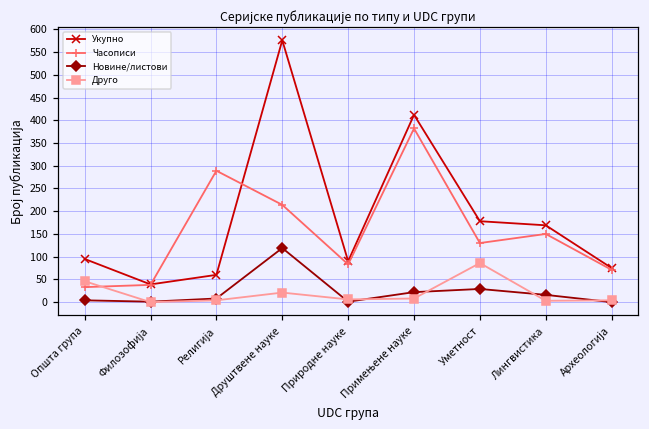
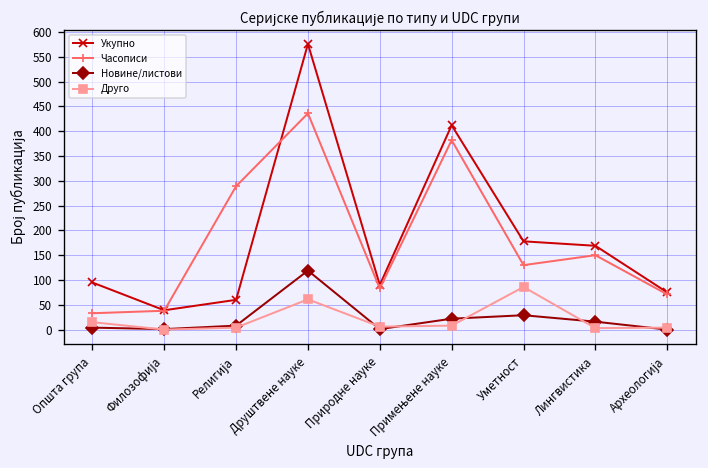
Друго, Општа група: 50 -> 20
Часописи, Друштвене науке: 210 -> 440
Друго, Друштвене науке: 20 -> 60
